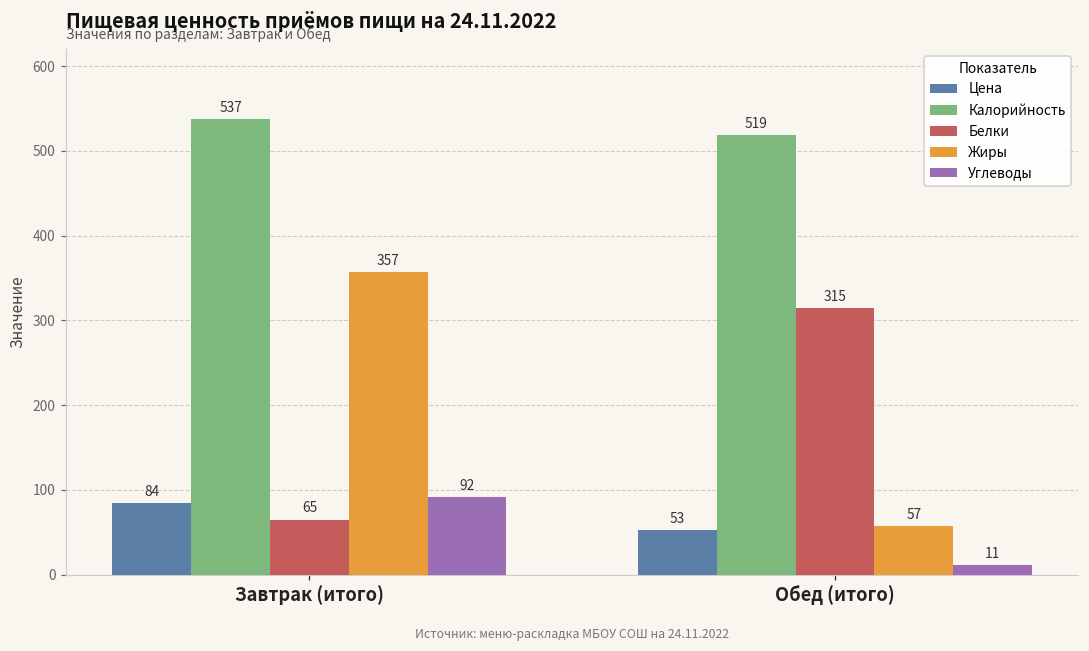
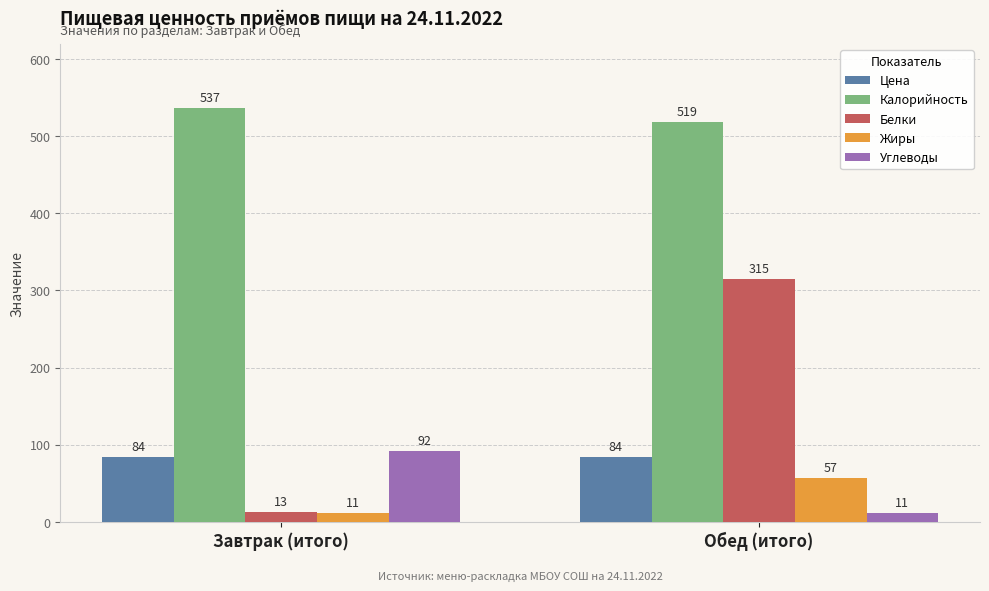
Белки, Завтрак (итого): 65 -> 13
Жиры, Завтрак (итого): 357 -> 11
Цена, Обед (итого): 53 -> 84
